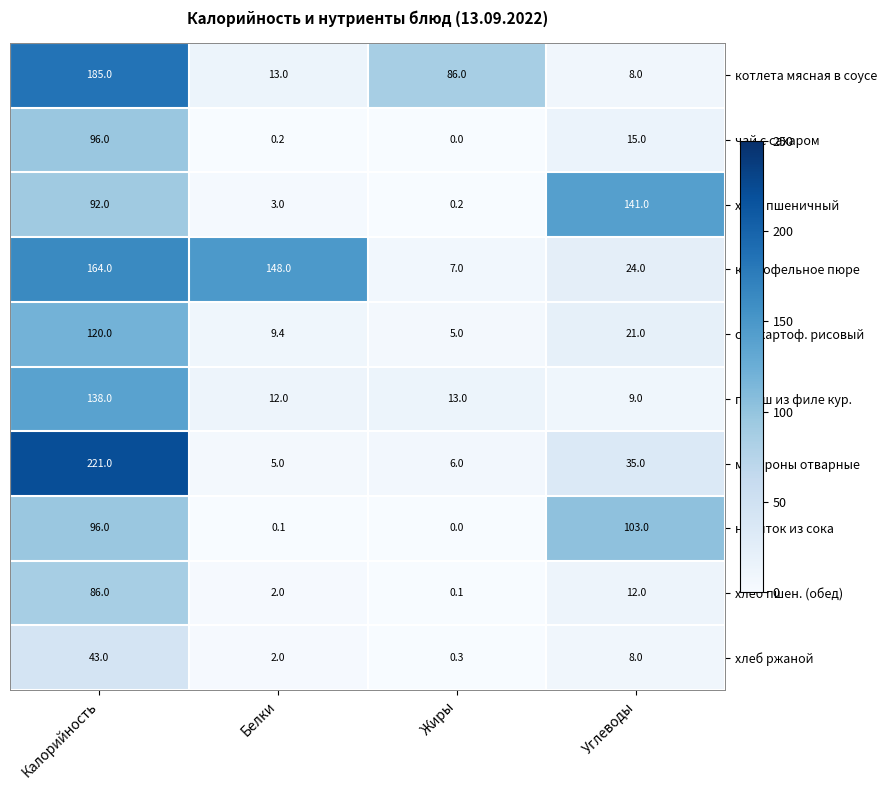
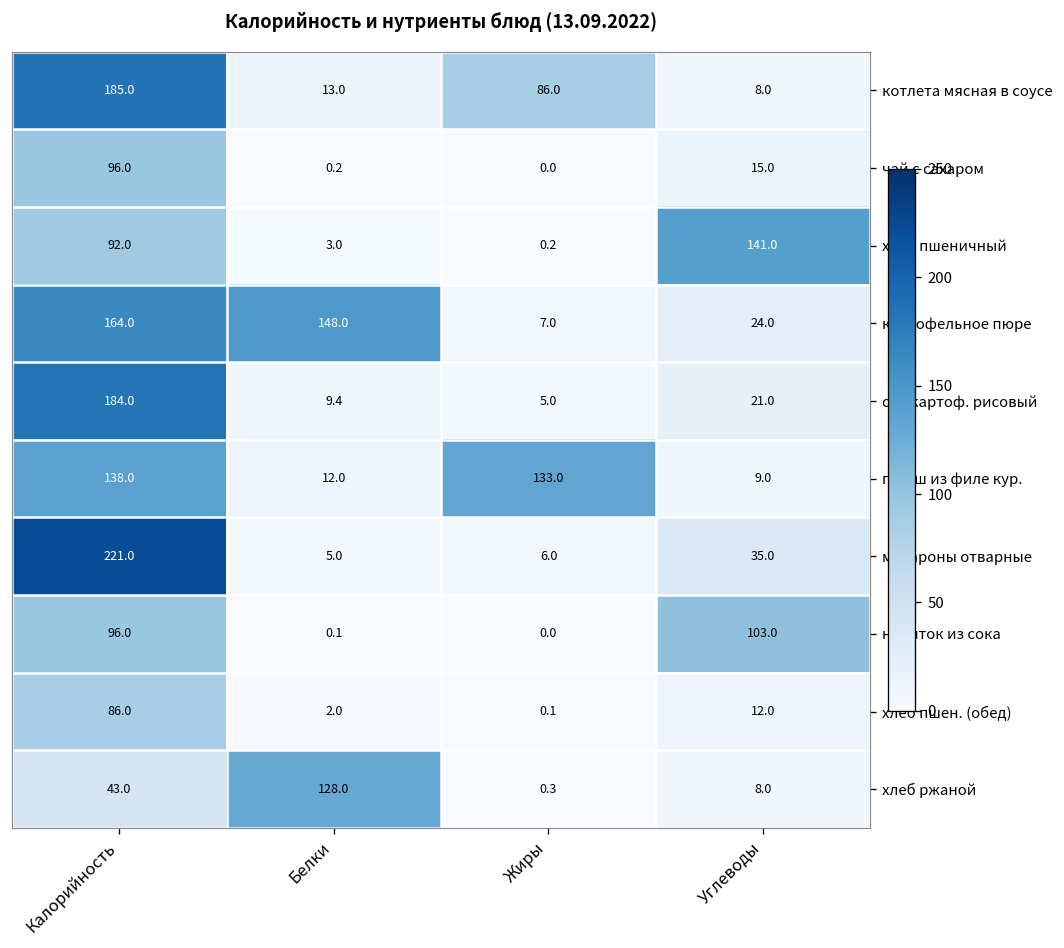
суп картоф. рисовый, Калорийность: 120.0 -> 184.0
гуляш из филе кур., Жиры: 13.0 -> 133.0
хлеб ржаной, Белки: 2.0 -> 128.0
